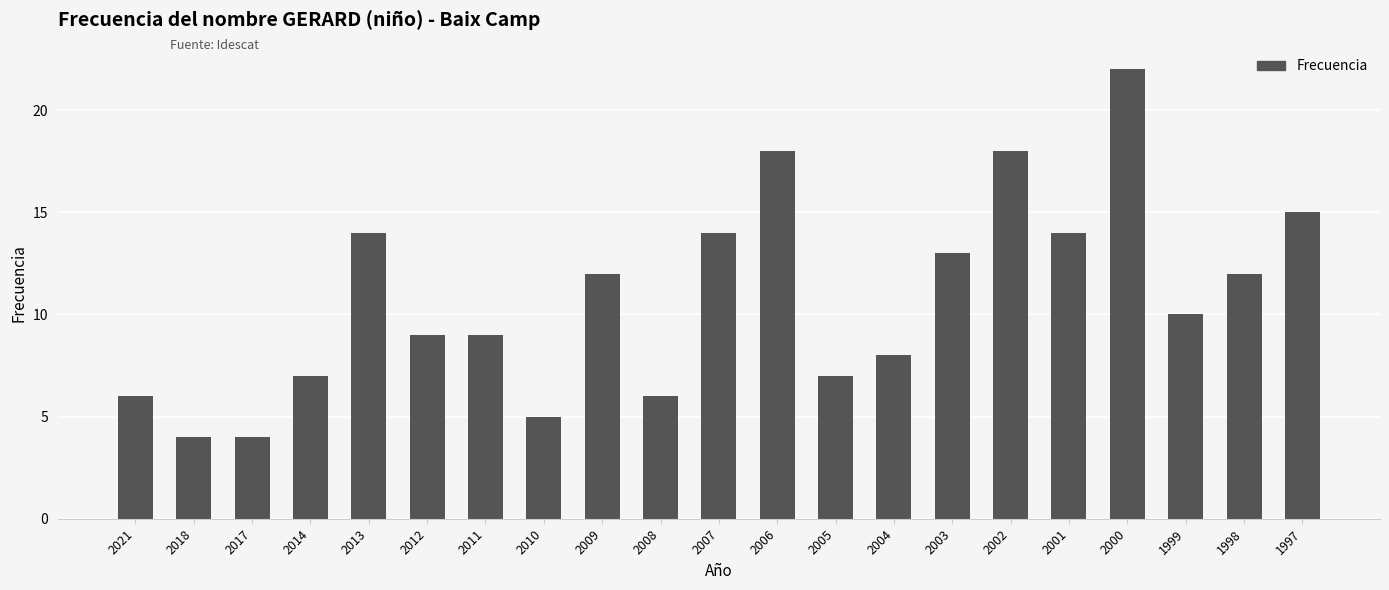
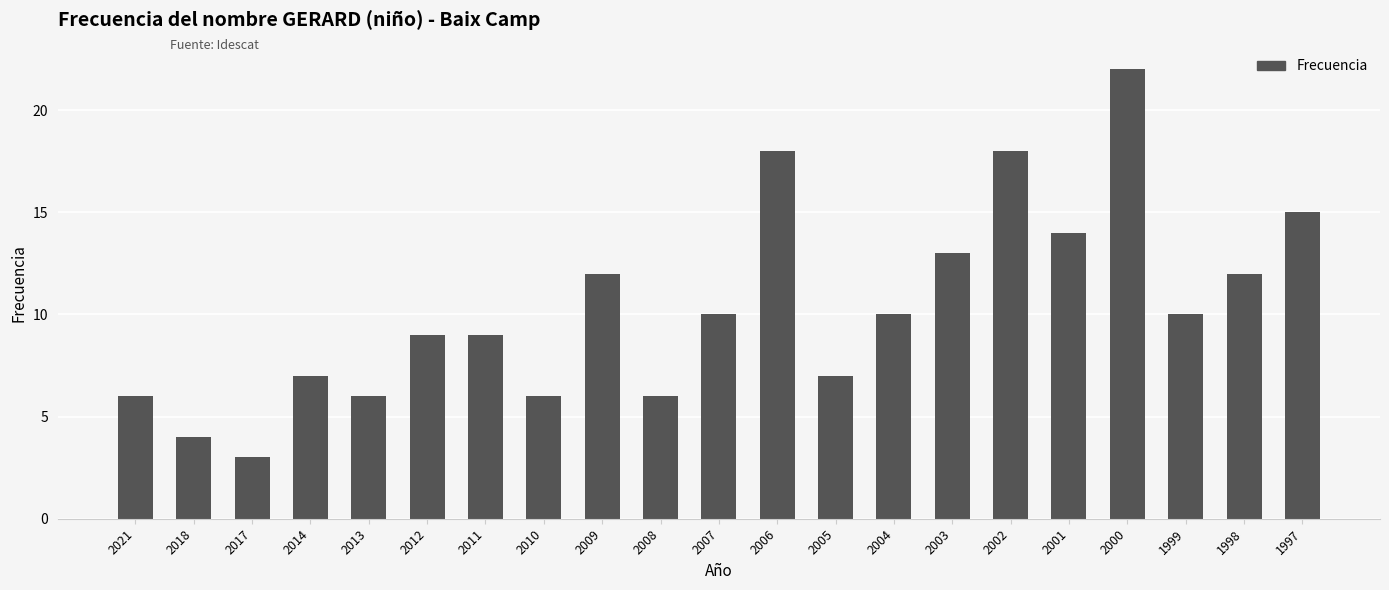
2017: 4 -> 3
2013: 14 -> 6
2010: 5 -> 6
2007: 14 -> 10
2004: 8 -> 10
